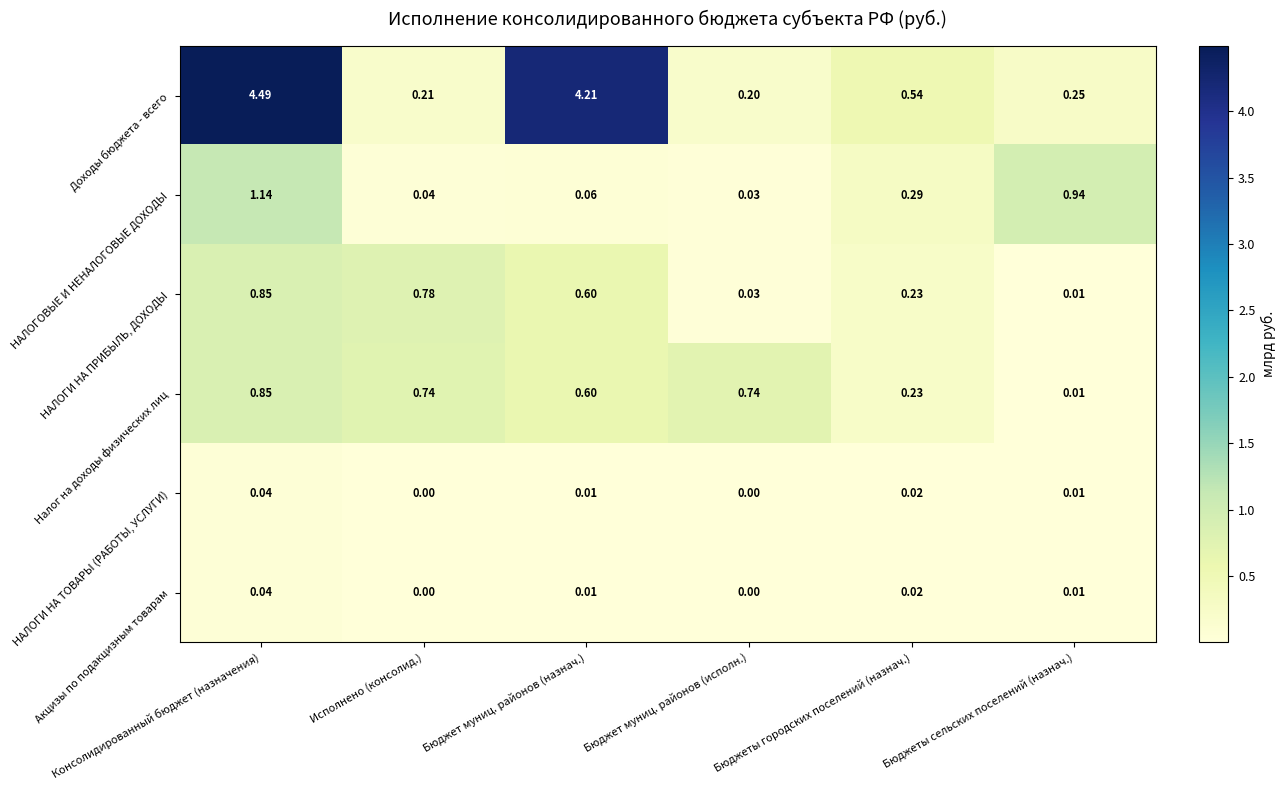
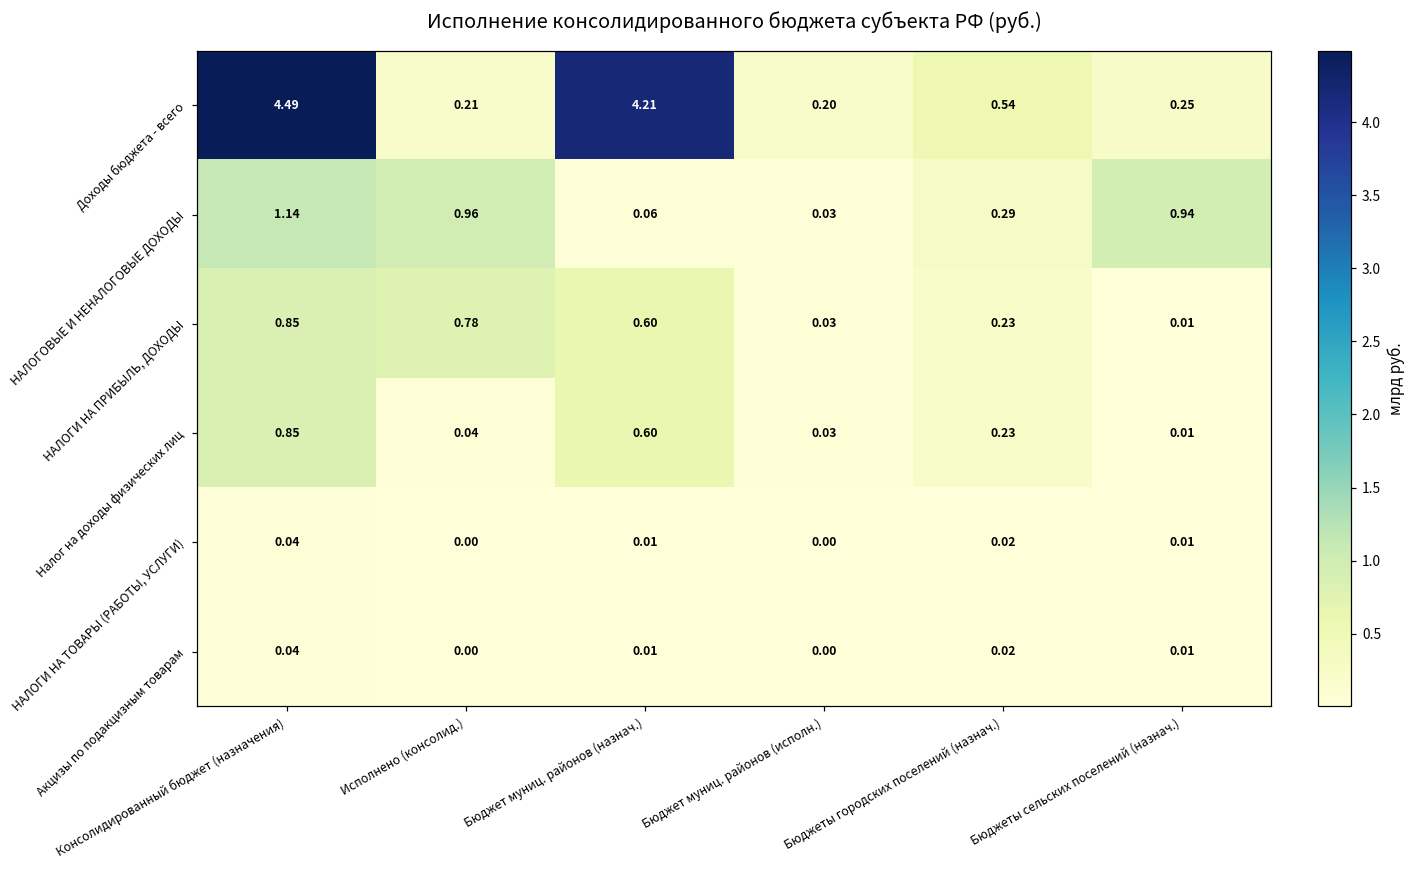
НАЛОГОВЫЕ И НЕНАЛОГОВЫЕ ДОХОДЫ, Исполнено (консолид.): 0.04 -> 0.96
Налог на доходы физических лиц, Исполнено (консолид.): 0.74 -> 0.04
Налог на доходы физических лиц, Бюджет муниц. районов (исполн.): 0.74 -> 0.03
